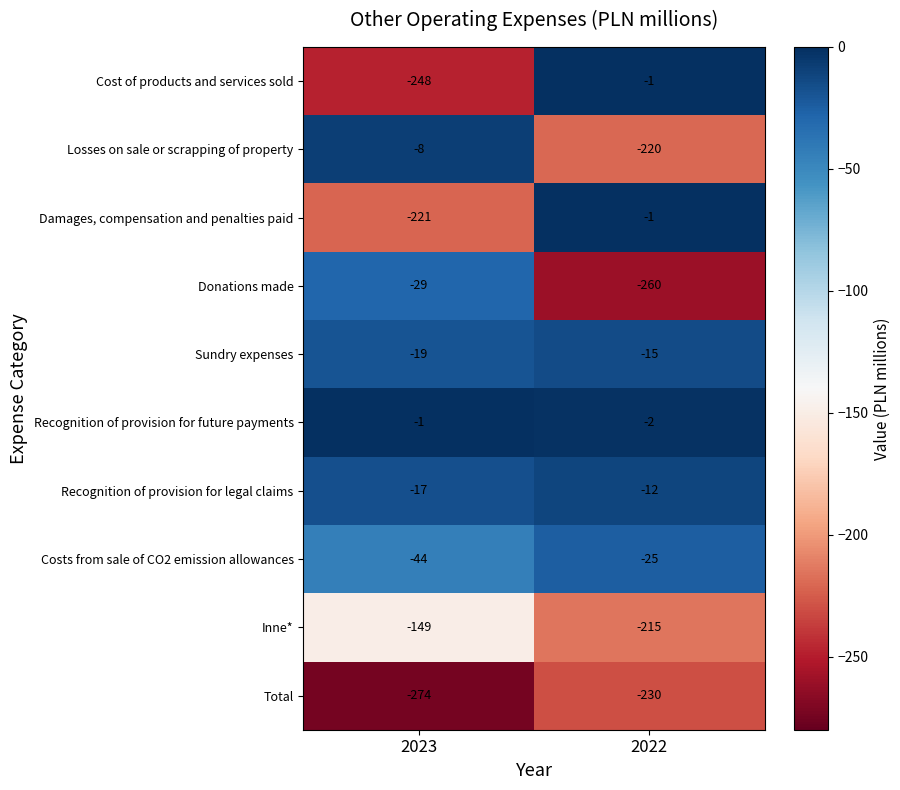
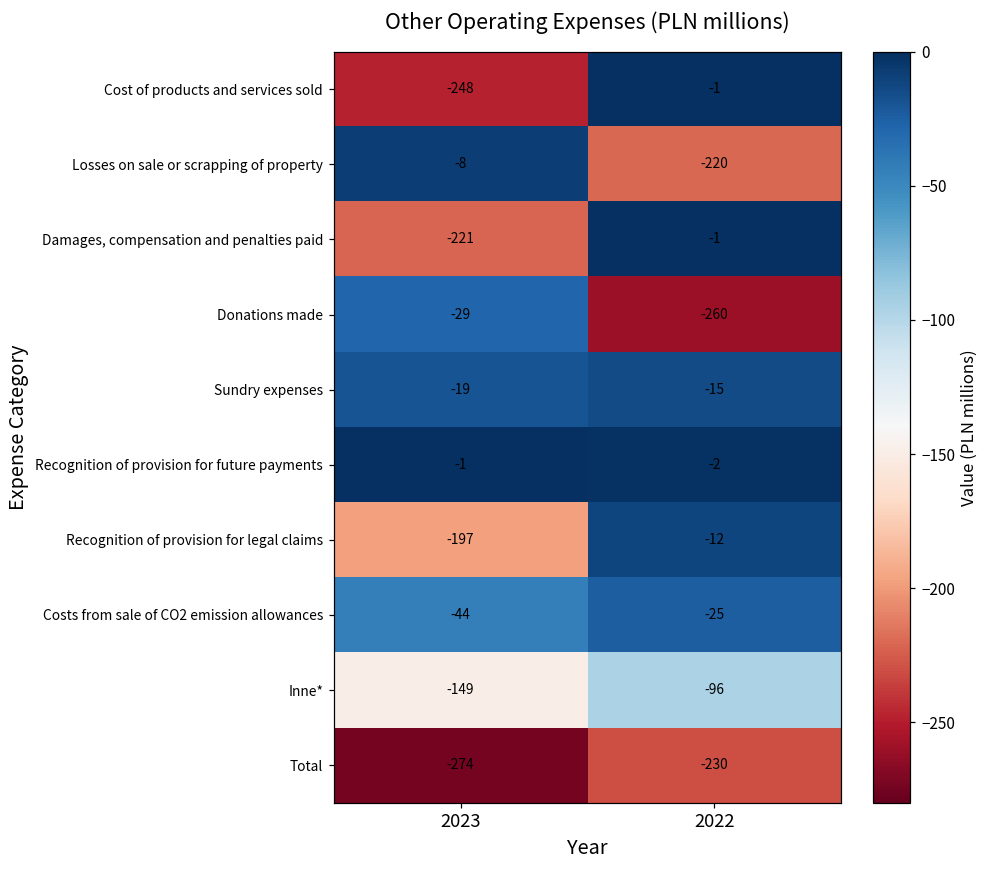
Recognition of provision for legal claims, 2023: -17 -> -197
Inne*, 2022: -215 -> -96
